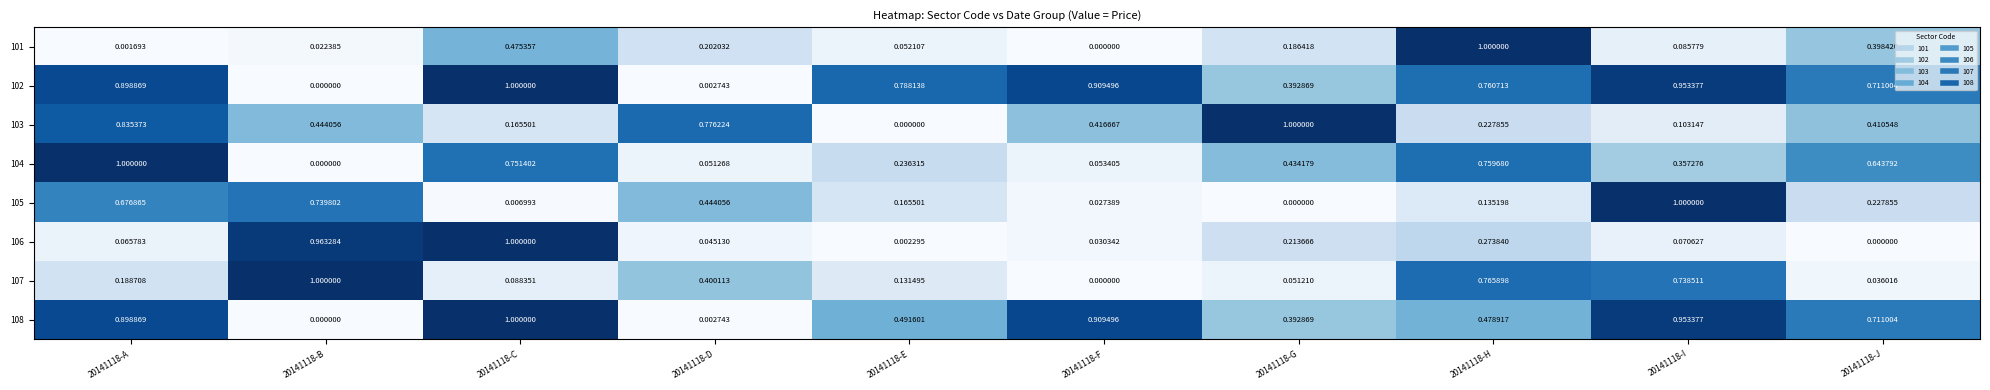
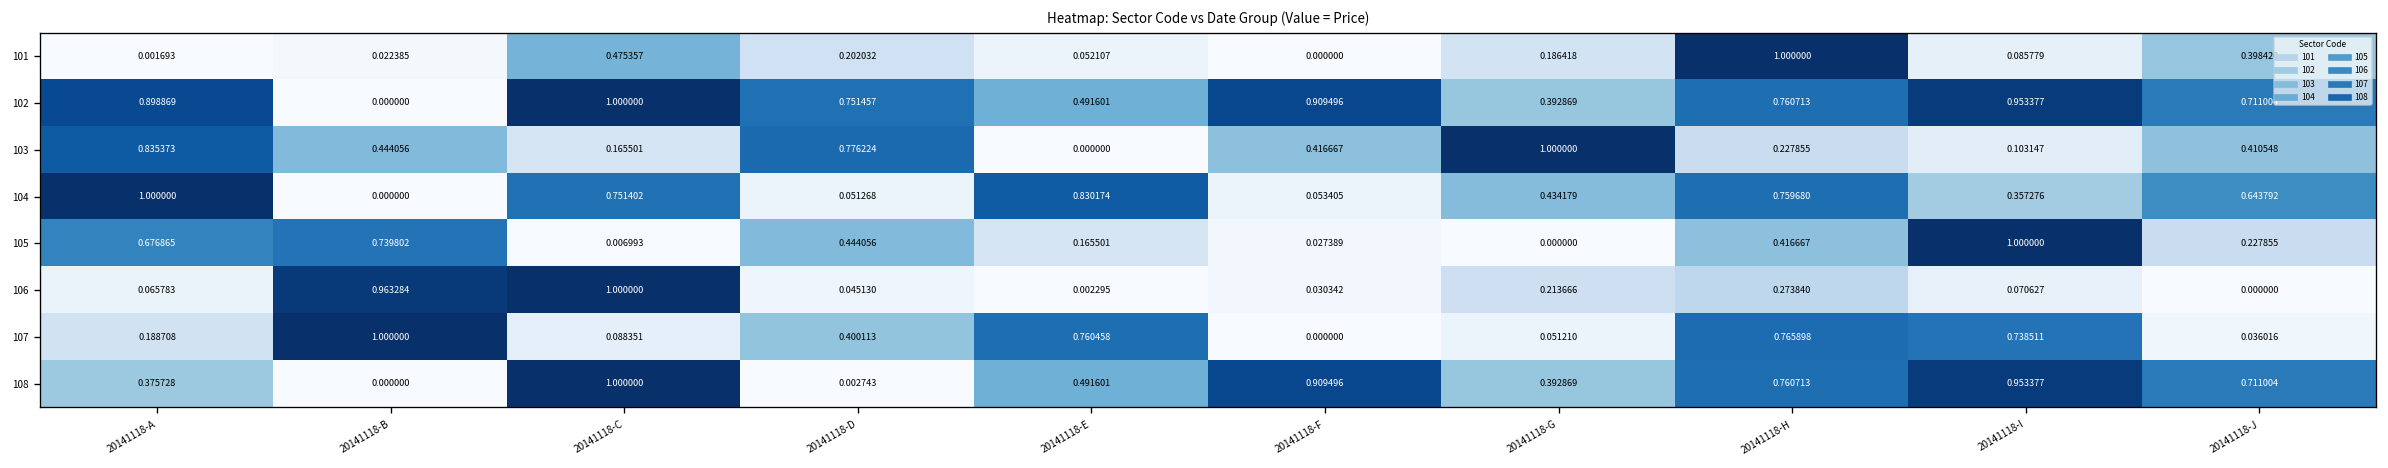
102, 20141118-D: 0.002743 -> 0.751457
102, 20141118-E: 0.788138 -> 0.491601
104, 20141118-E: 0.236315 -> 0.830174
105, 20141118-H: 0.135198 -> 0.416667
107, 20141118-E: 0.131495 -> 0.760458
108, 20141118-A: 0.898869 -> 0.375728
108, 20141118-H: 0.478917 -> 0.760713
